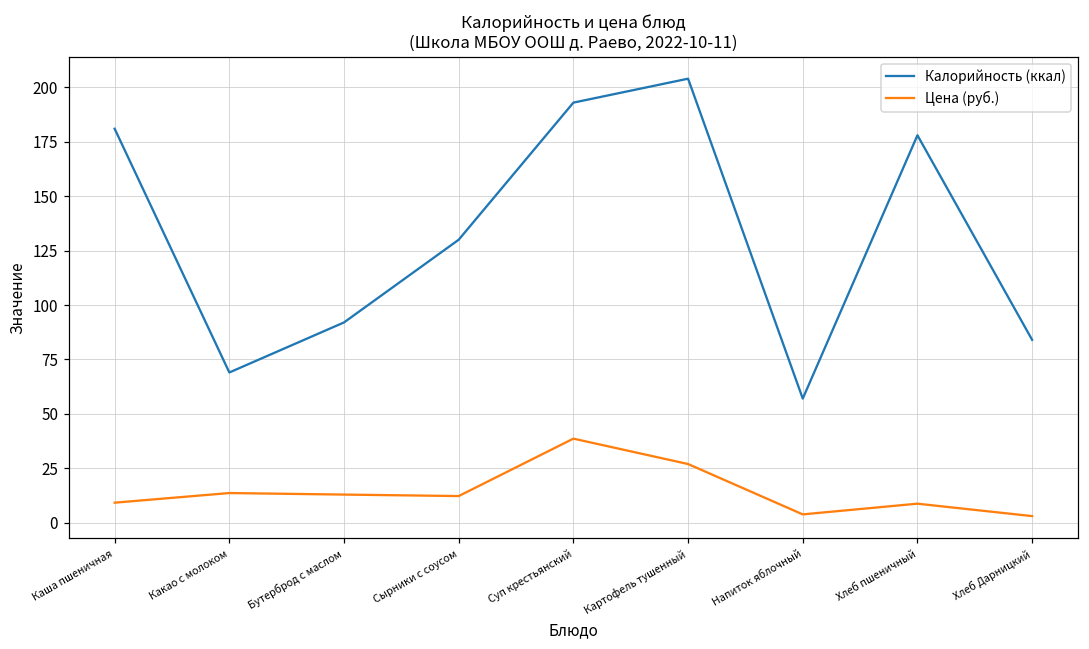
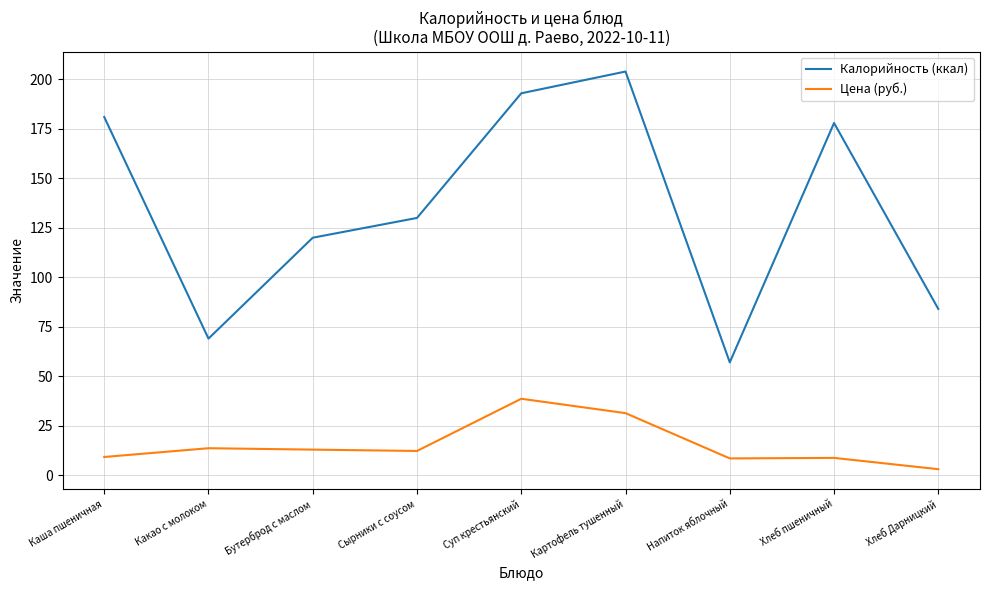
Калорийность (ккал), Бутерброд с маслом: 92 -> 120
Цена (руб.), Картофель тушенный: 27 -> 31
Цена (руб.), Напиток яблочный: 4 -> 8
